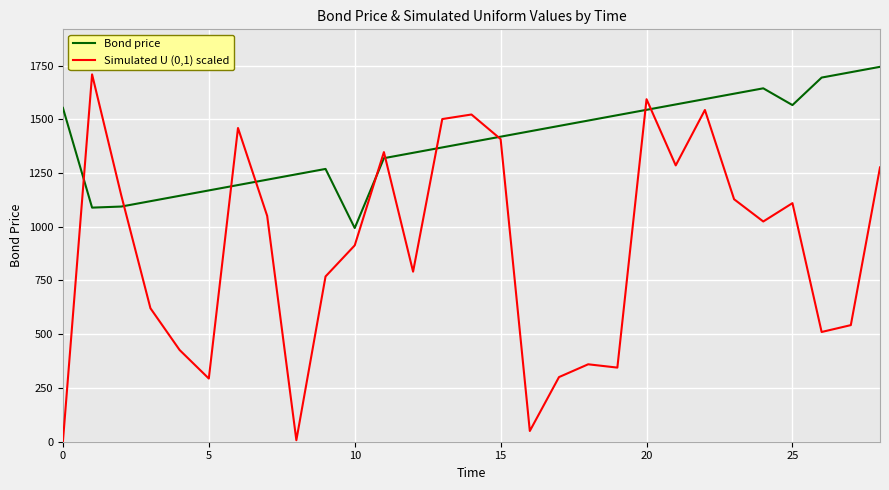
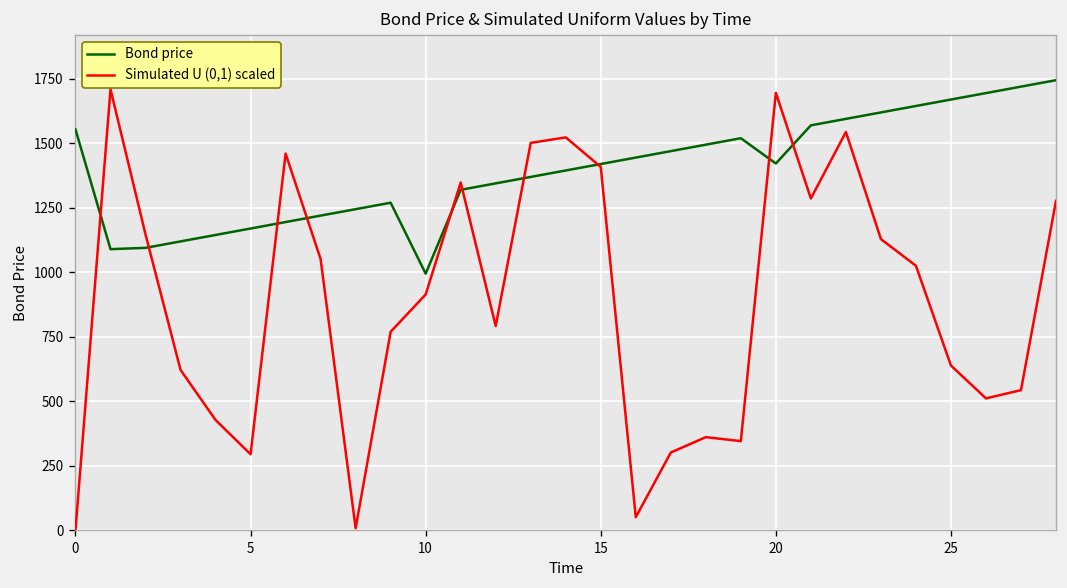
Bond price, 20: 1540 -> 1420
Simulated U (0,1) scaled, 20: 1590 -> 1690
Bond price, 25: 1570 -> 1670
Simulated U (0,1) scaled, 25: 1110 -> 640
